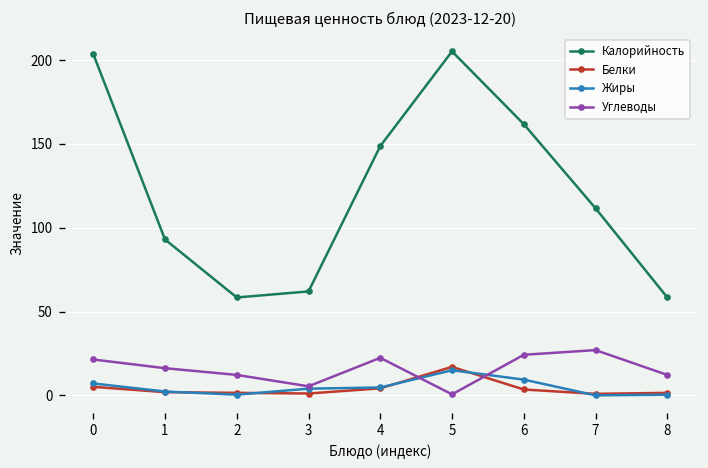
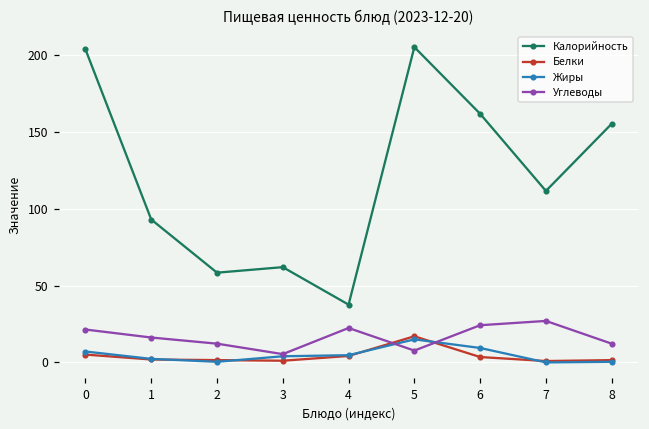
Калорийность, 4: 149 -> 38
Углеводы, 5: 1 -> 8
Калорийность, 8: 58 -> 155
